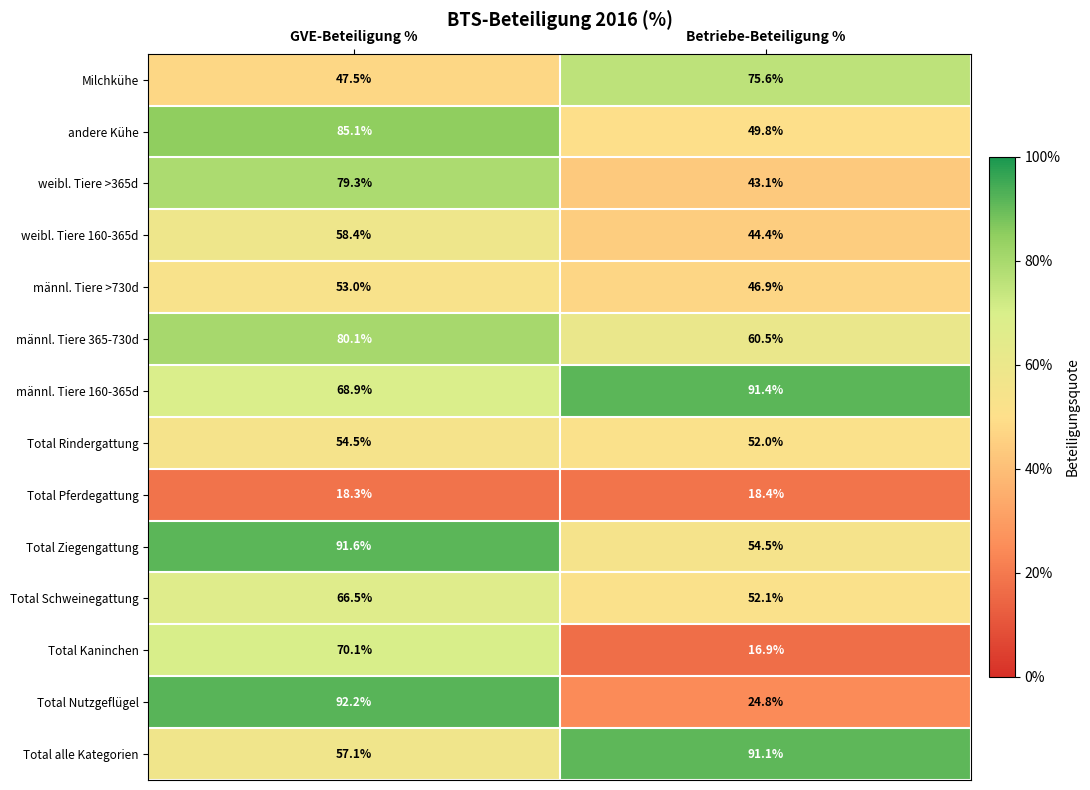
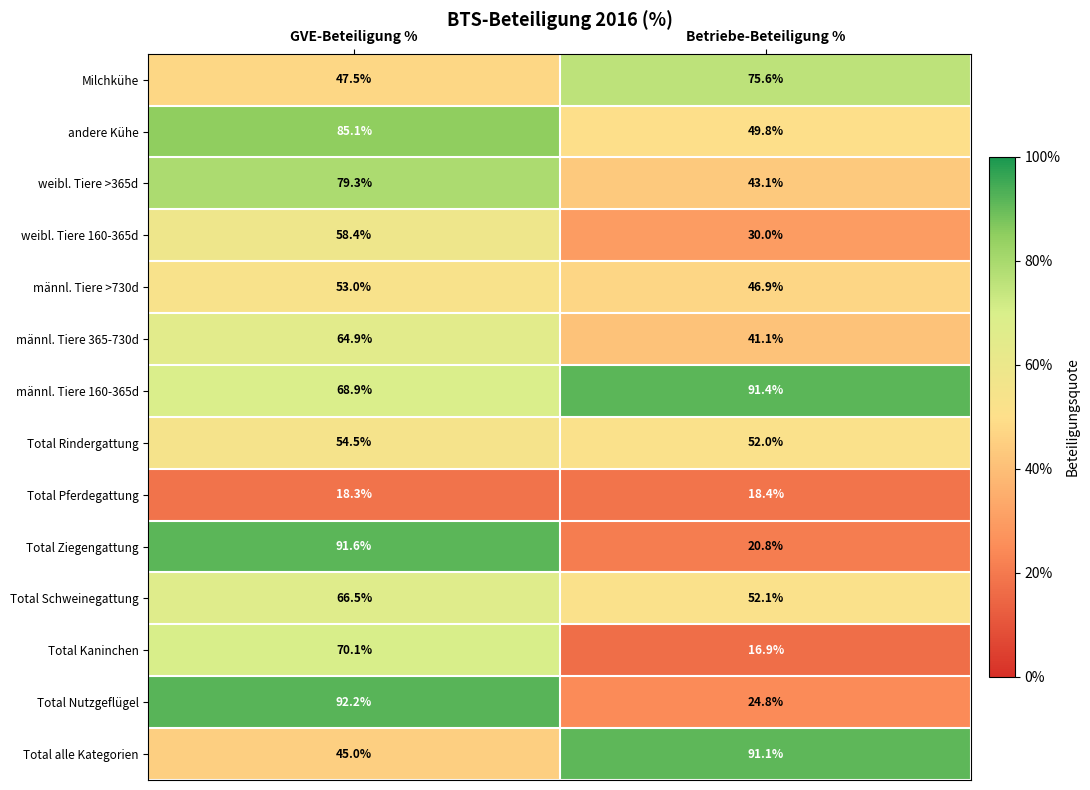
weibl. Tiere 160-365d, Betriebe-Beteiligung %: 44.4% -> 30.0%
männl. Tiere 365-730d, GVE-Beteiligung %: 80.1% -> 64.9%
männl. Tiere 365-730d, Betriebe-Beteiligung %: 60.5% -> 41.1%
Total Ziegengattung, Betriebe-Beteiligung %: 54.5% -> 20.8%
Total alle Kategorien, GVE-Beteiligung %: 57.1% -> 45.0%
